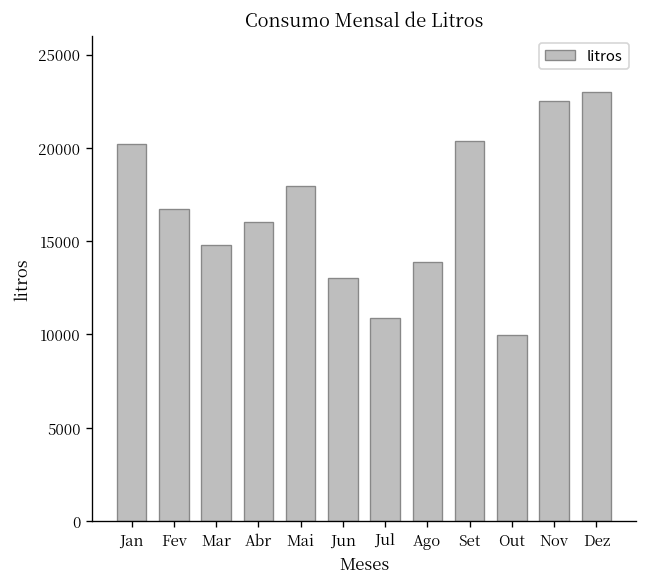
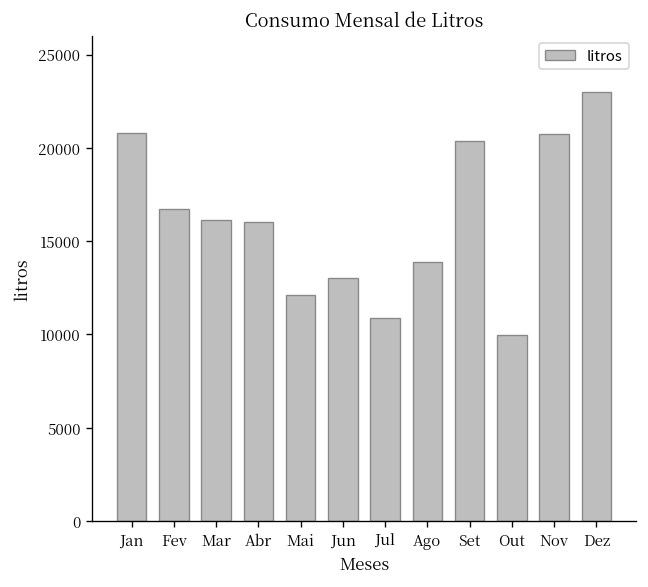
Jan: 20200 -> 20800
Mar: 14800 -> 16100
Mai: 18000 -> 12100
Nov: 22500 -> 20700
